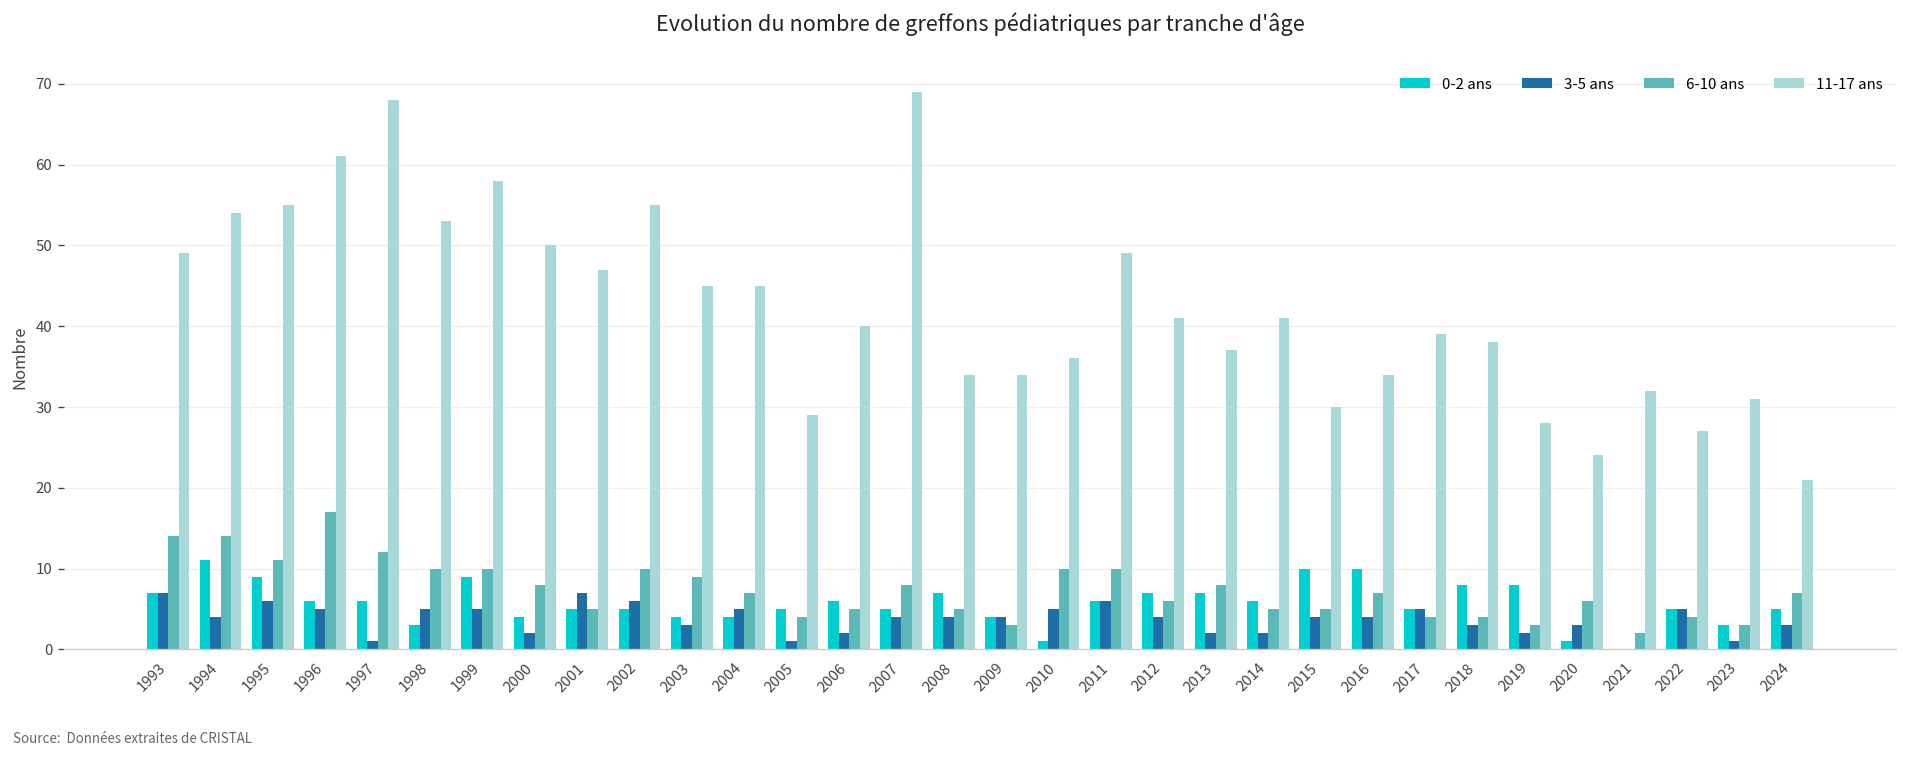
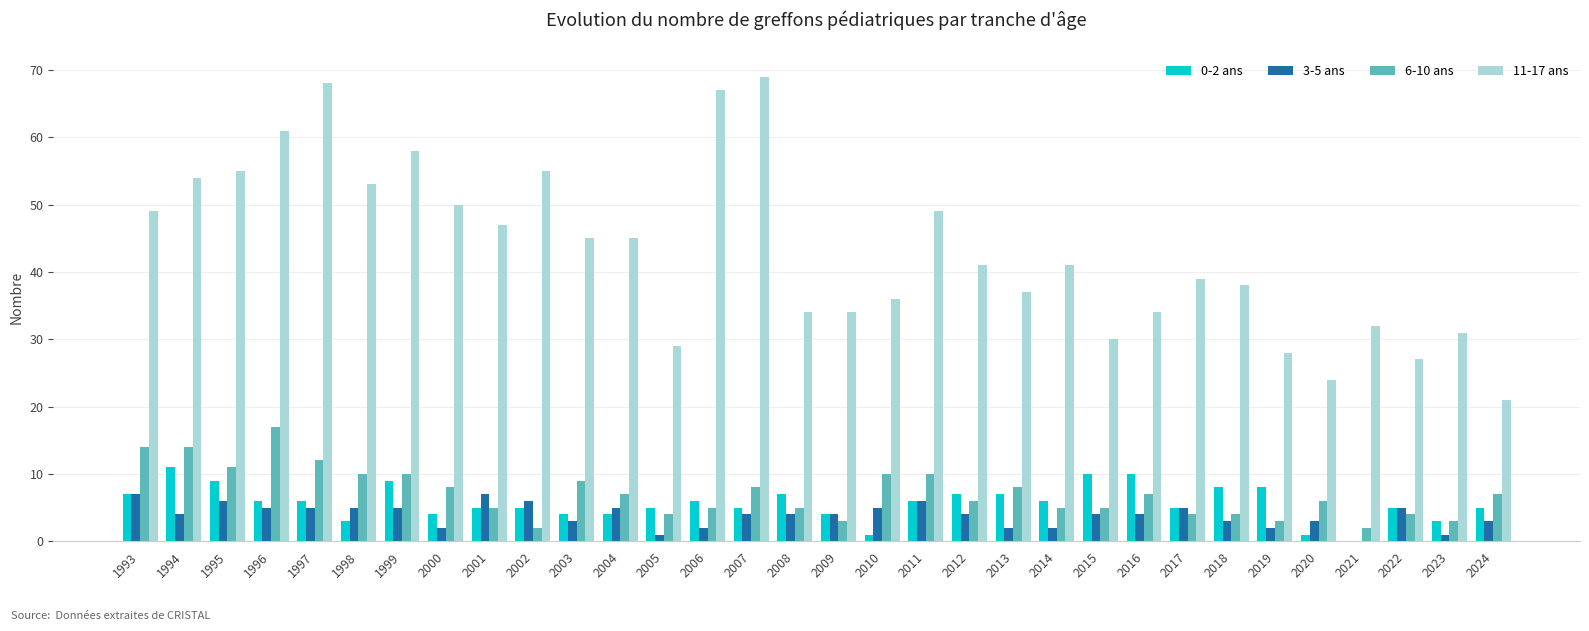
3-5 ans, 1997: 1 -> 5
6-10 ans, 2002: 10 -> 2
11-17 ans, 2006: 40 -> 67
